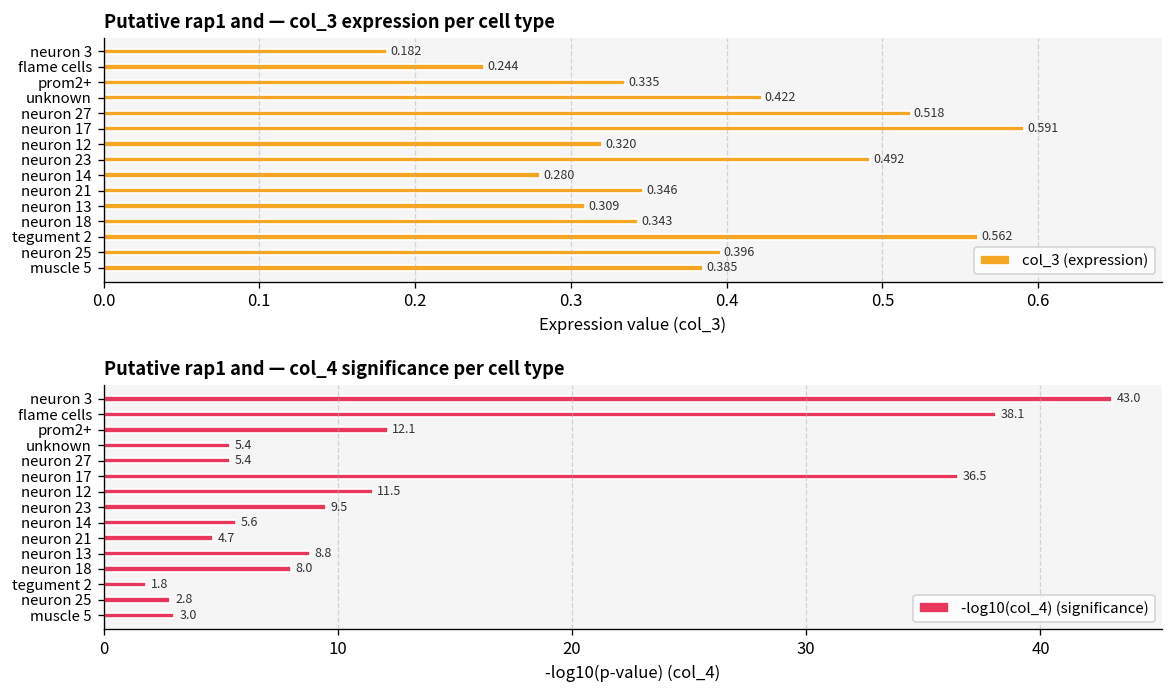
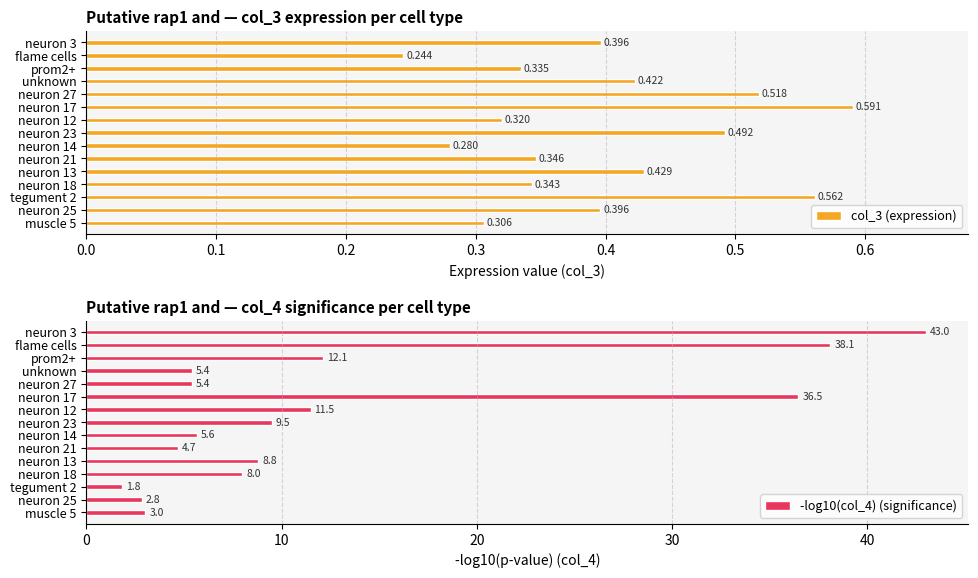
Putative rap1 and — col_3 expression per cell type, neuron 3: 0.182 -> 0.396
Putative rap1 and — col_3 expression per cell type, neuron 13: 0.309 -> 0.429
Putative rap1 and — col_3 expression per cell type, muscle 5: 0.385 -> 0.306
